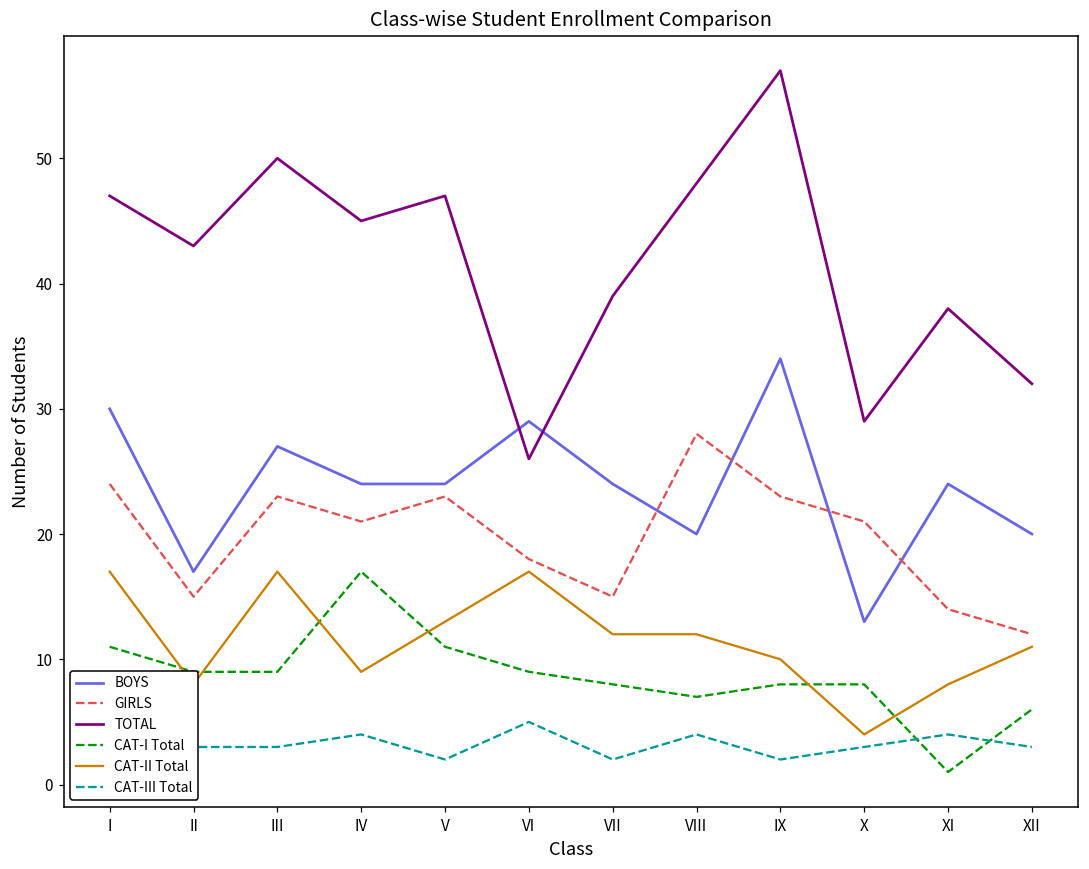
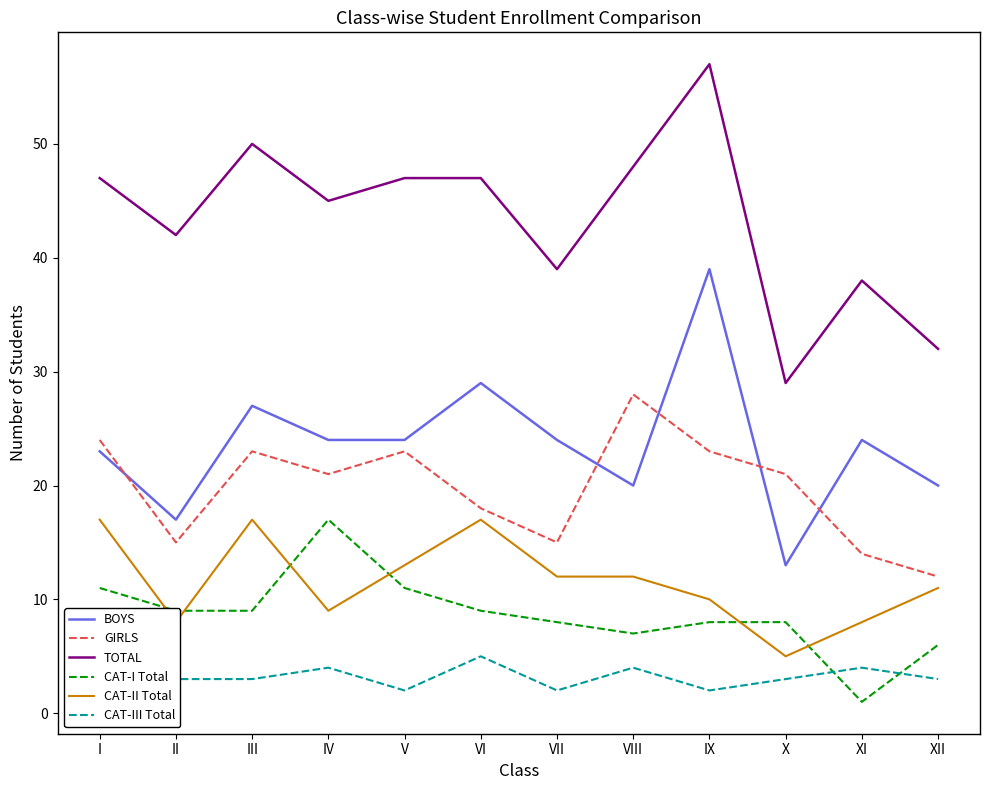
BOYS, I: 30 -> 23
TOTAL, II: 43 -> 42
TOTAL, VI: 26 -> 47
BOYS, IX: 34 -> 39
CAT-II Total, X: 4 -> 5
